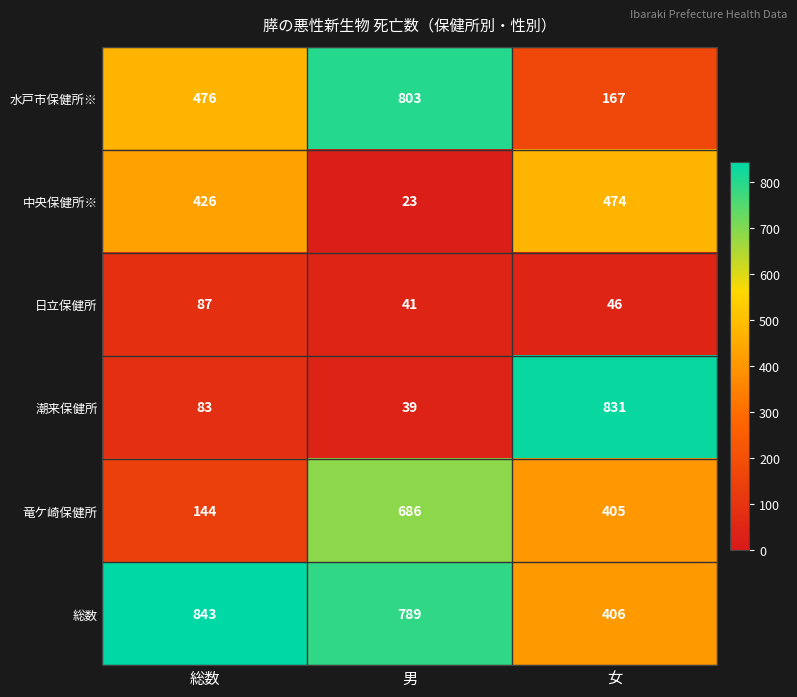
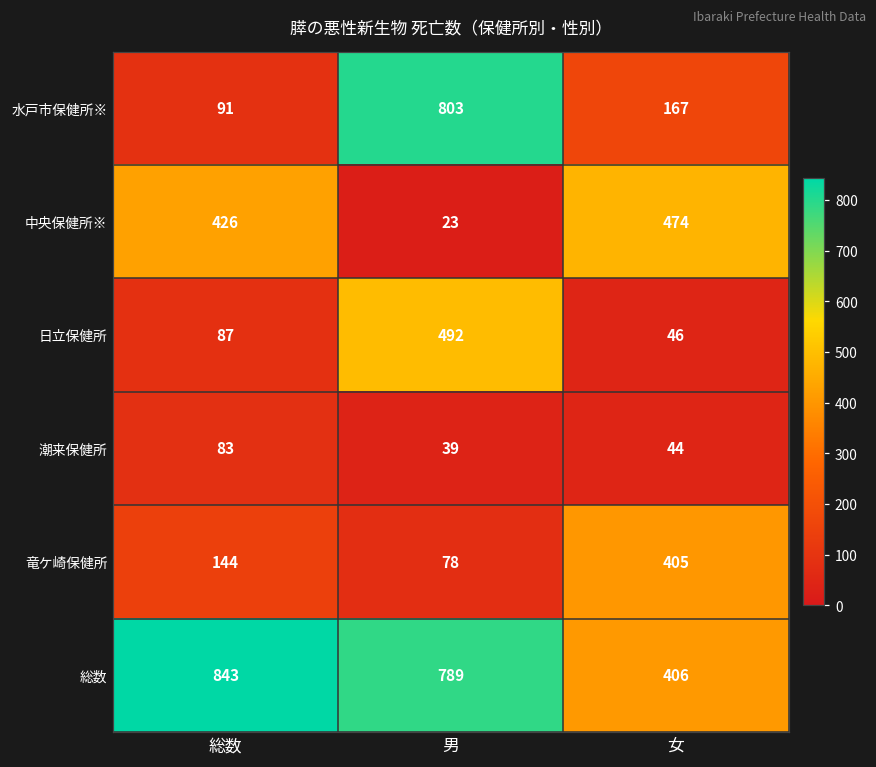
水戸市保健所※, 総数: 476 -> 91
日立保健所, 男: 41 -> 492
潮来保健所, 女: 831 -> 44
竜ケ崎保健所, 男: 686 -> 78
